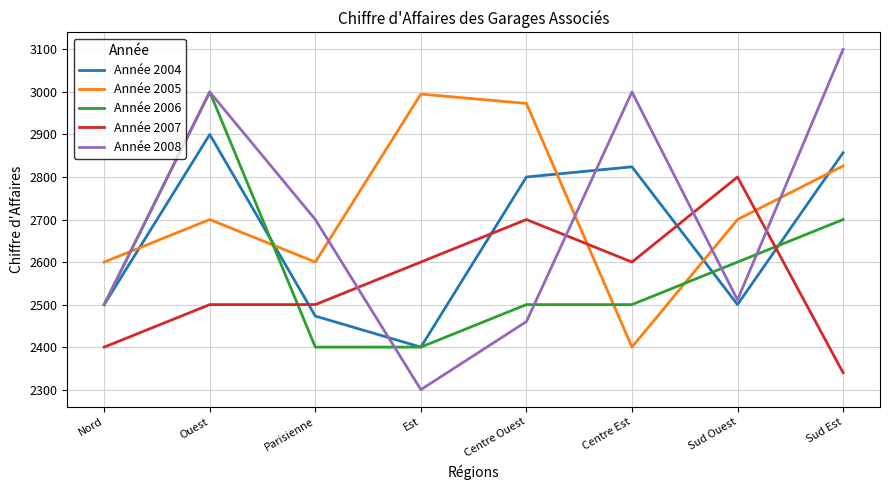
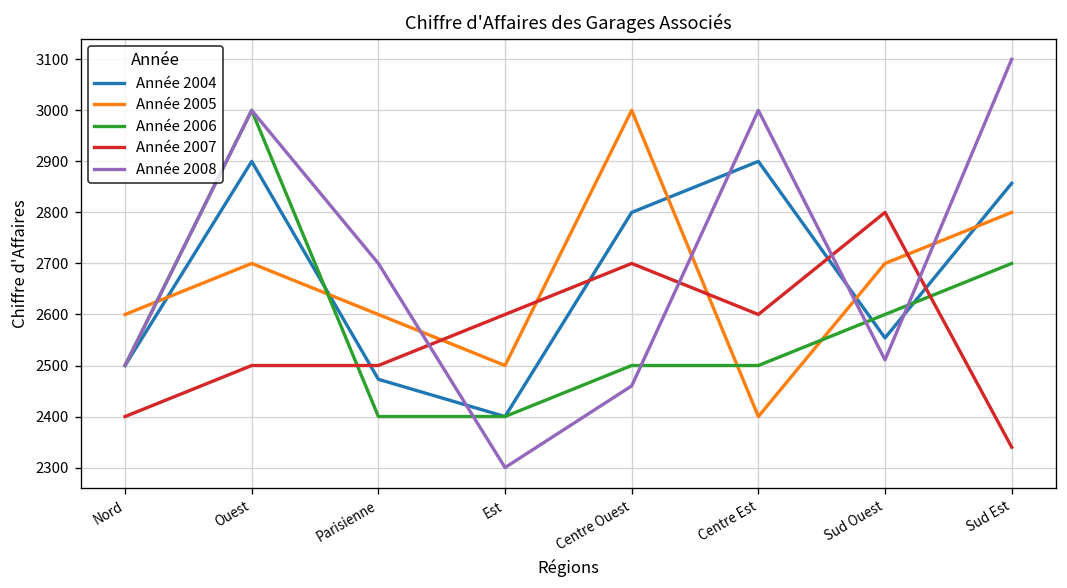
Année 2005, Est: 3000 -> 2500
Année 2005, Centre Ouest: 2970 -> 3000
Année 2004, Centre Est: 2820 -> 2900
Année 2004, Sud Ouest: 2500 -> 2550
Année 2005, Sud Est: 2830 -> 2800
